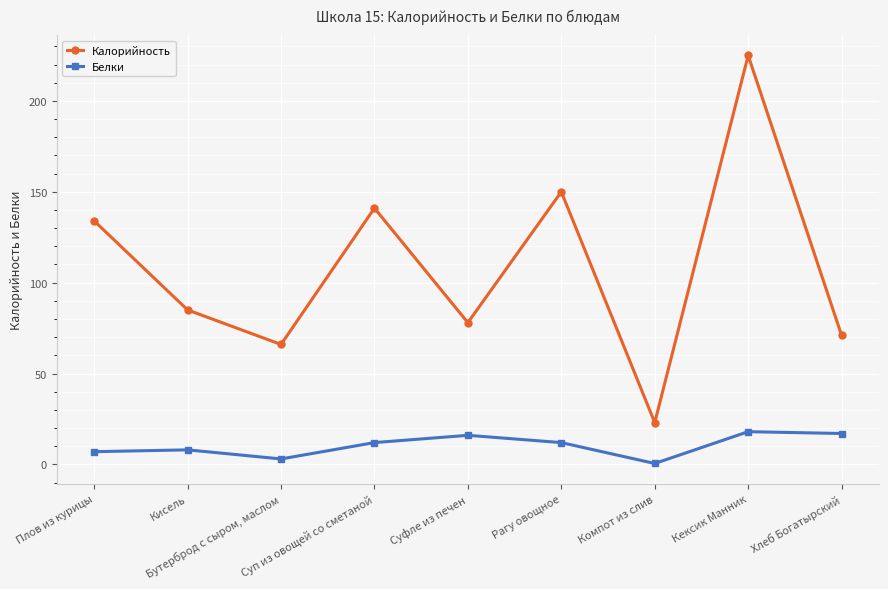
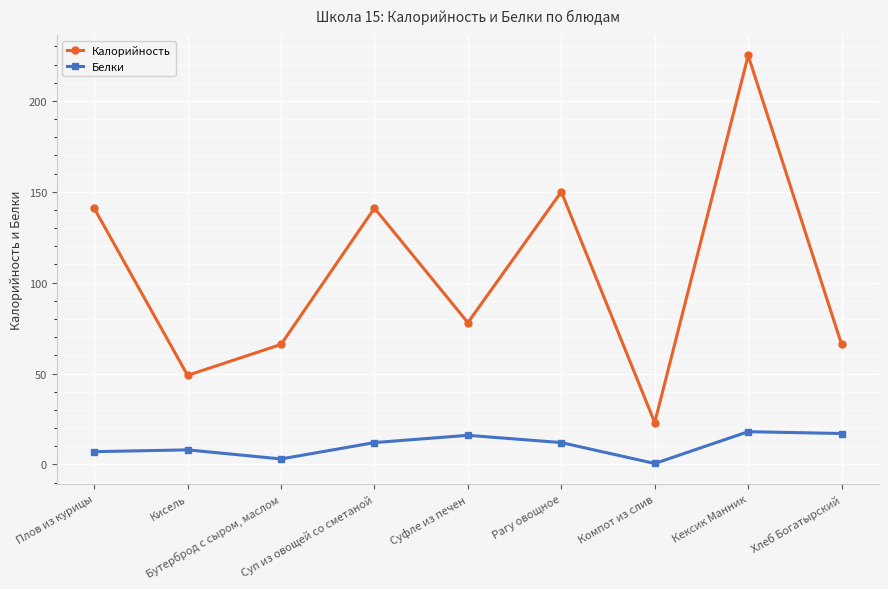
Калорийность, Плов из курицы: 134 -> 141
Калорийность, Кисель: 85 -> 49
Калорийность, Хлеб Богатырский: 71 -> 66
